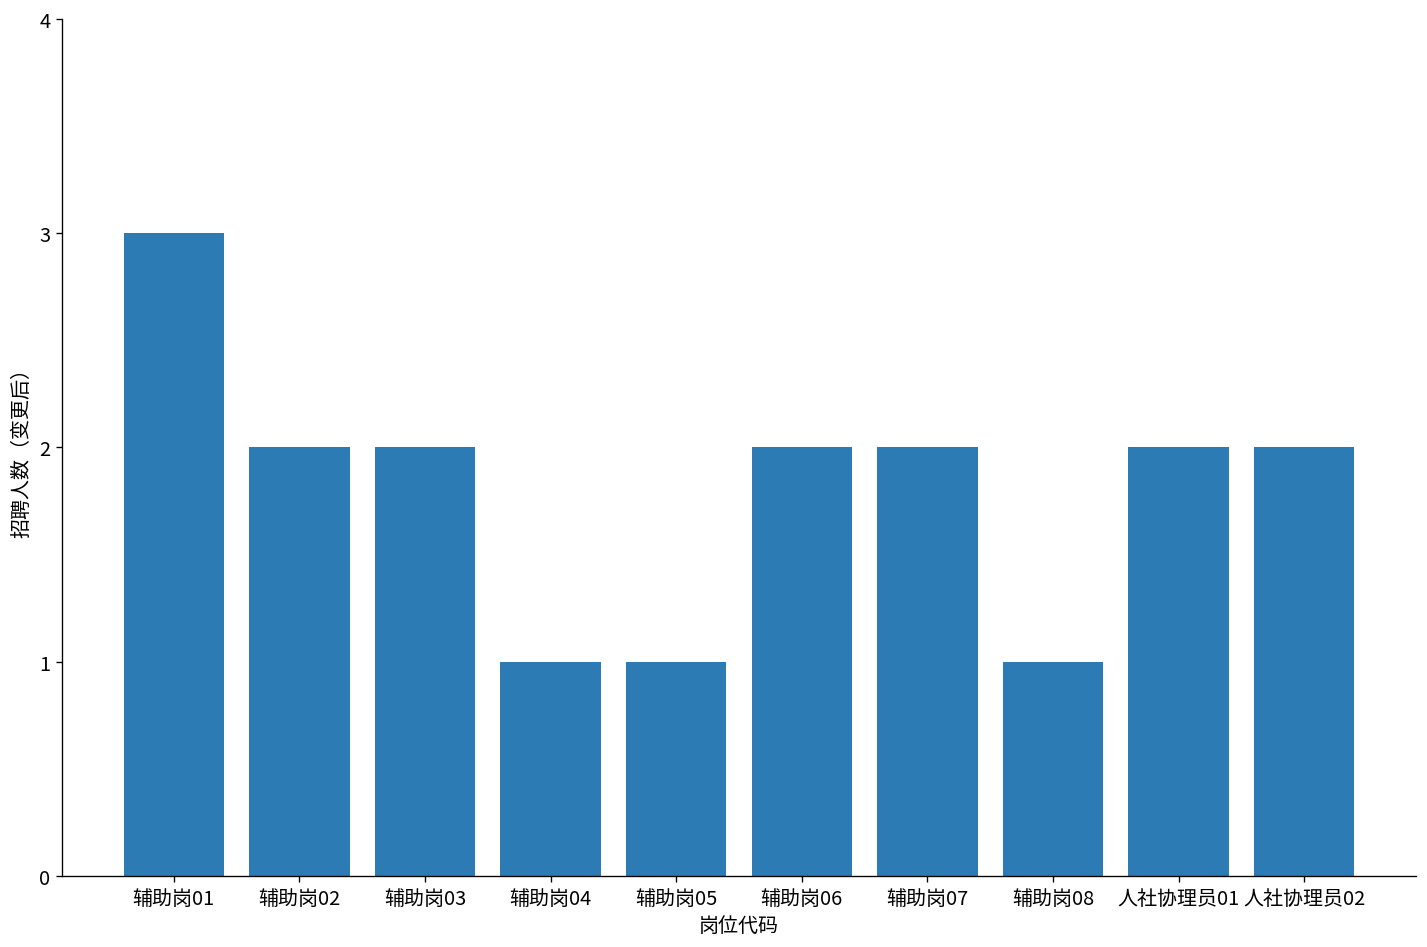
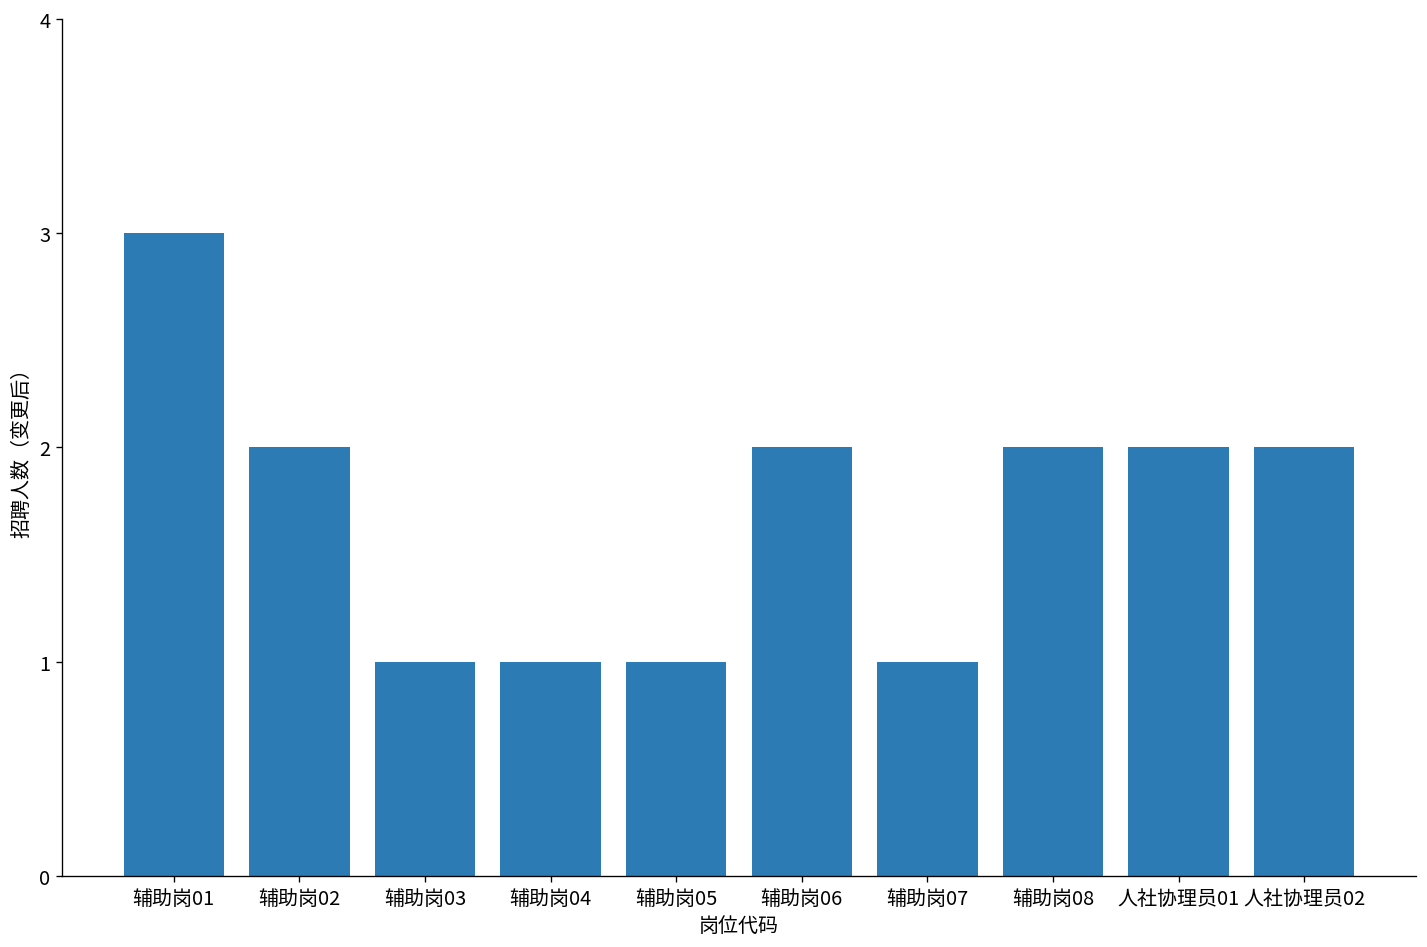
辅助岗03: 2 -> 1
辅助岗07: 2 -> 1
辅助岗08: 1 -> 2
